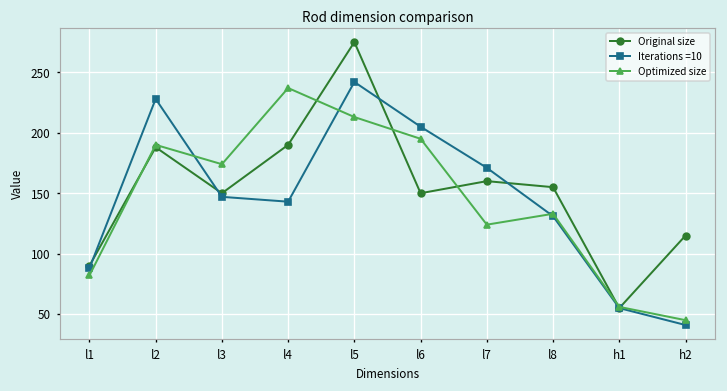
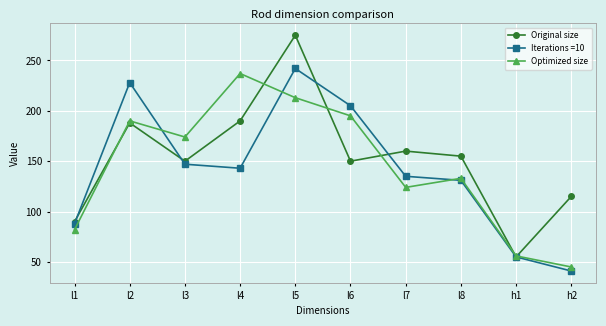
Iterations =10, l7: 171 -> 135
